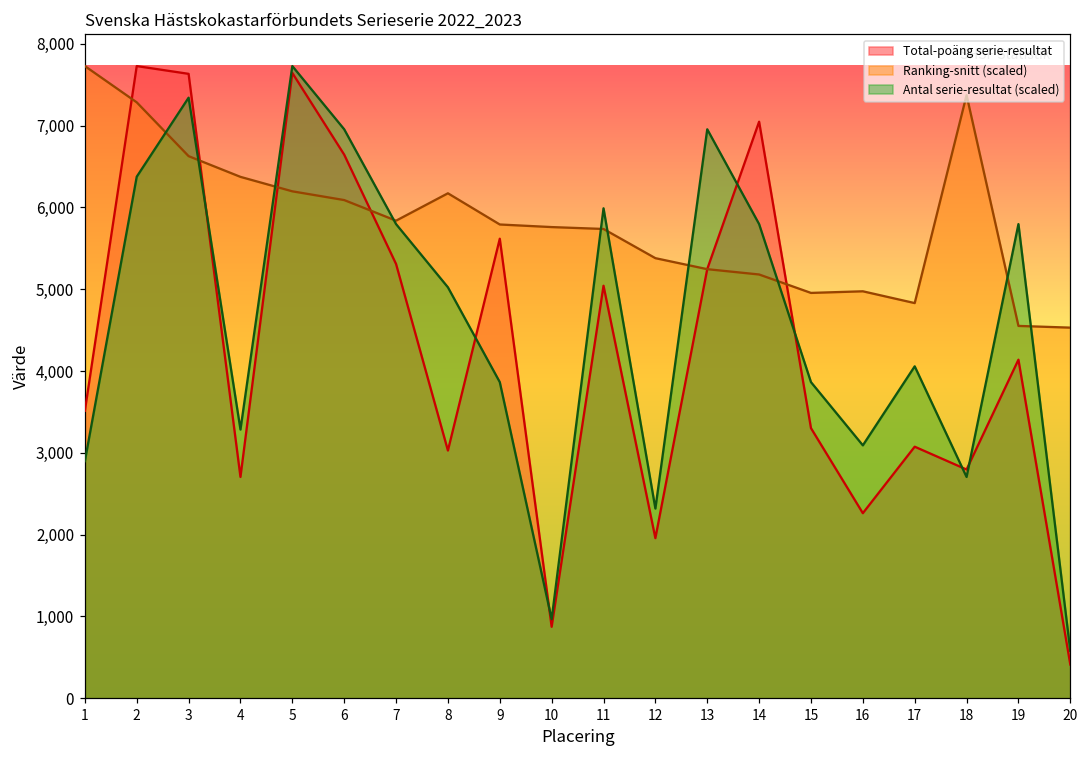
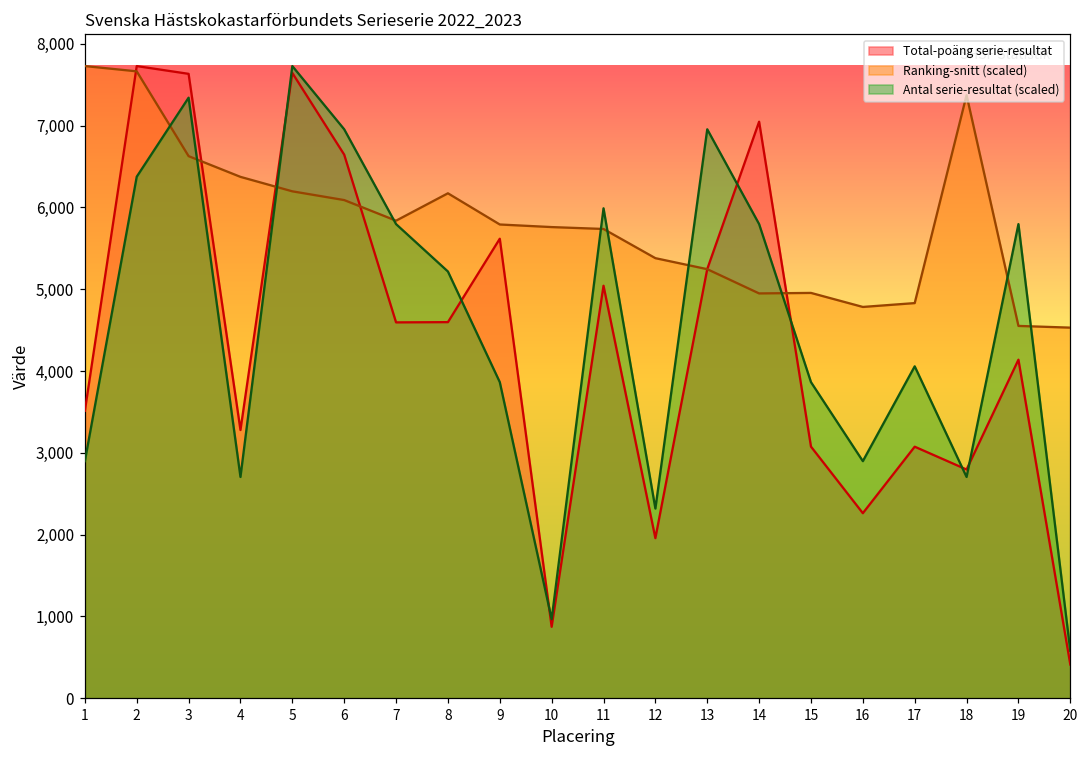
Ranking-snitt (scaled), 2: 7,300 -> 7,700
Total-poäng serie-resultat, 4: 2,700 -> 3,300
Antal serie-resultat (scaled), 4: 3,300 -> 2,700
Total-poäng serie-resultat, 7: 5,300 -> 4,600
Total-poäng serie-resultat, 8: 3,000 -> 4,600
Antal serie-resultat (scaled), 8: 5,000 -> 5,200
Ranking-snitt (scaled), 14: 5,200 -> 4,900
Total-poäng serie-resultat, 15: 3,300 -> 3,100
Ranking-snitt (scaled), 16: 5,000 -> 4,800
Antal serie-resultat (scaled), 16: 3,100 -> 2,900
